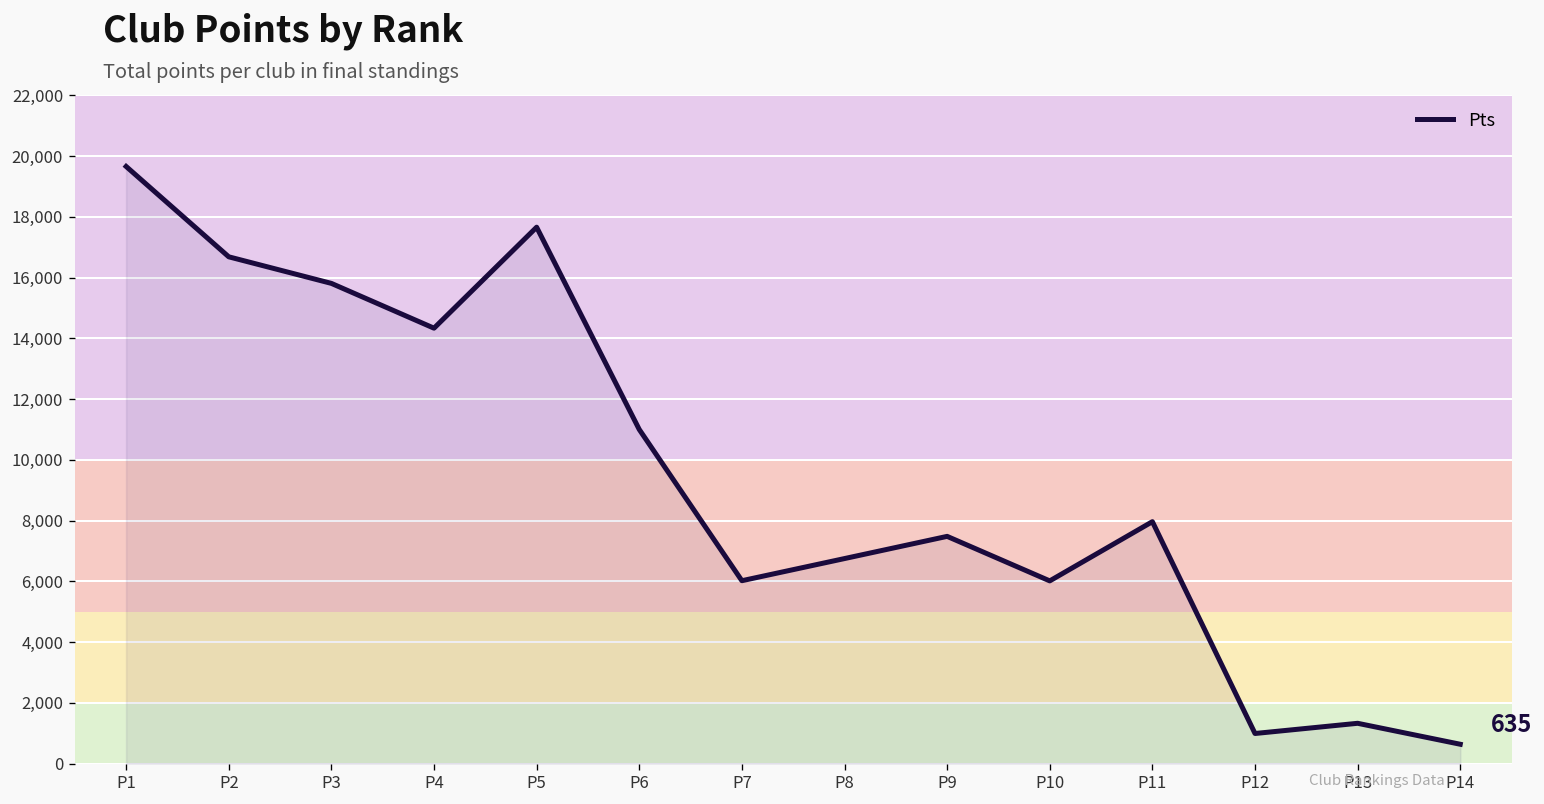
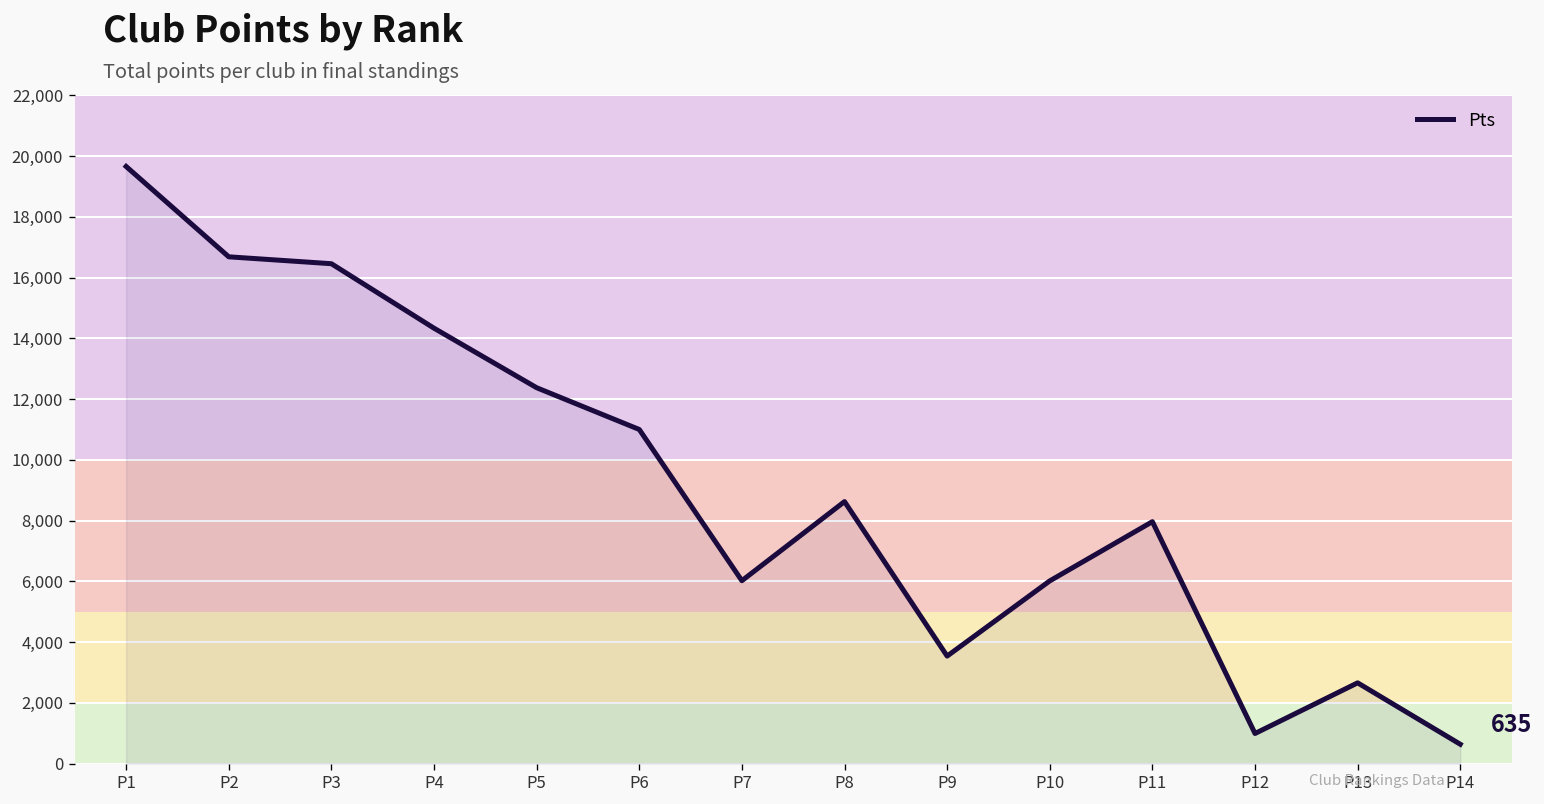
P3: 15,800 -> 16,500
P5: 17,700 -> 12,400
P8: 6,700 -> 8,600
P9: 7,500 -> 3,500
P13: 1,300 -> 2,700
